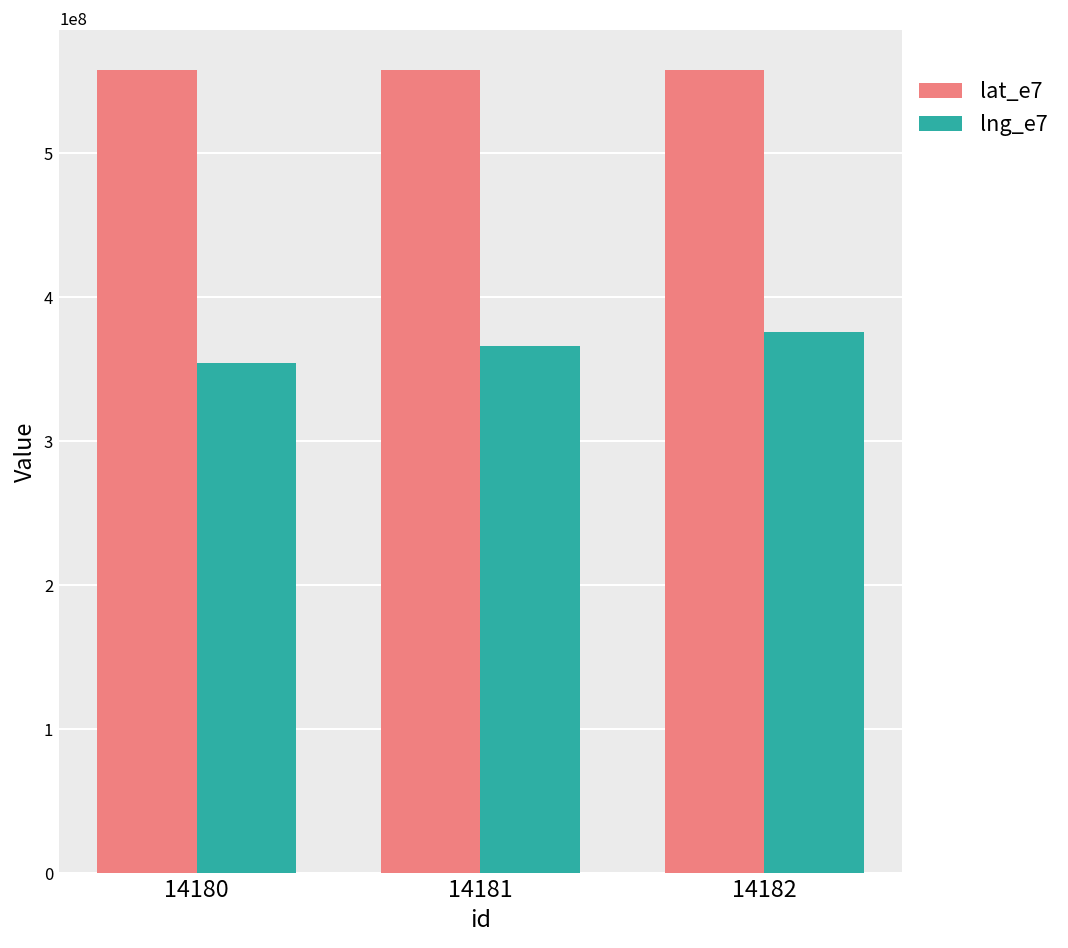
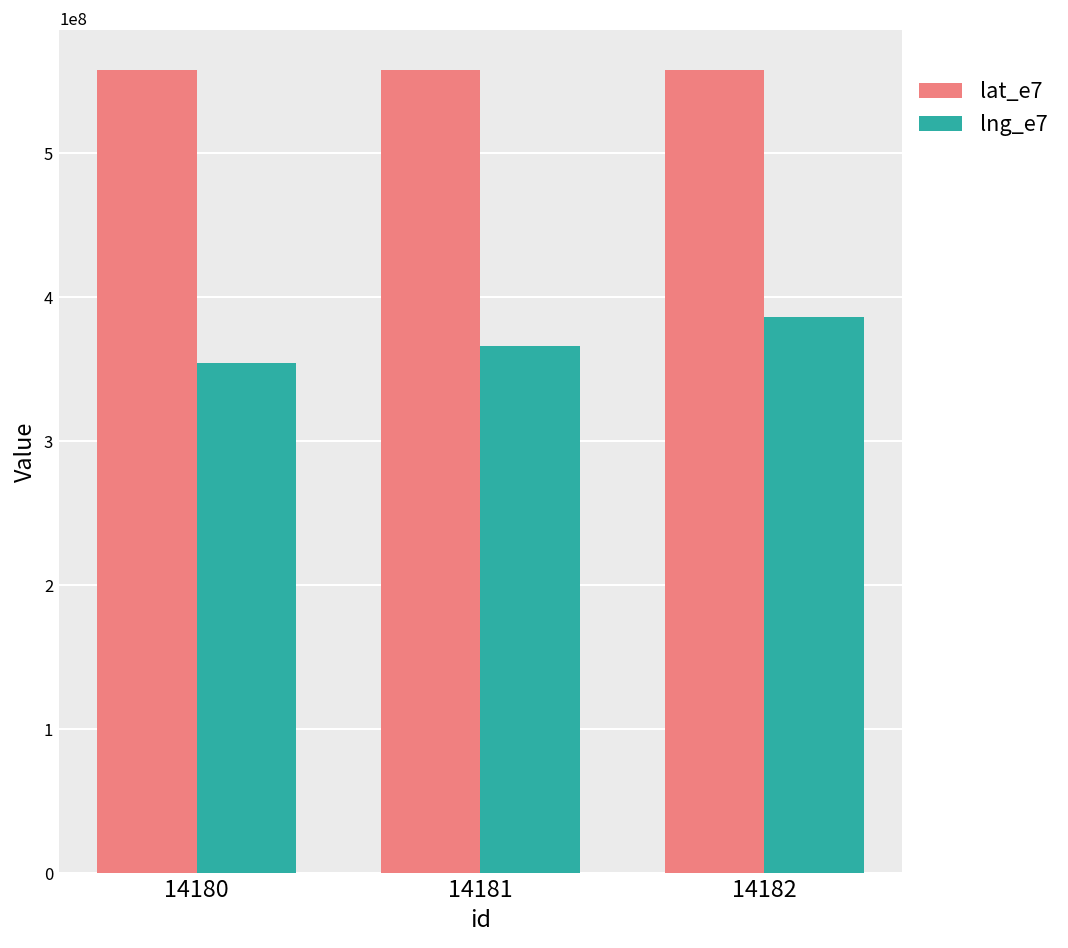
lng_e7, 14182: 376000000 -> 386000000
